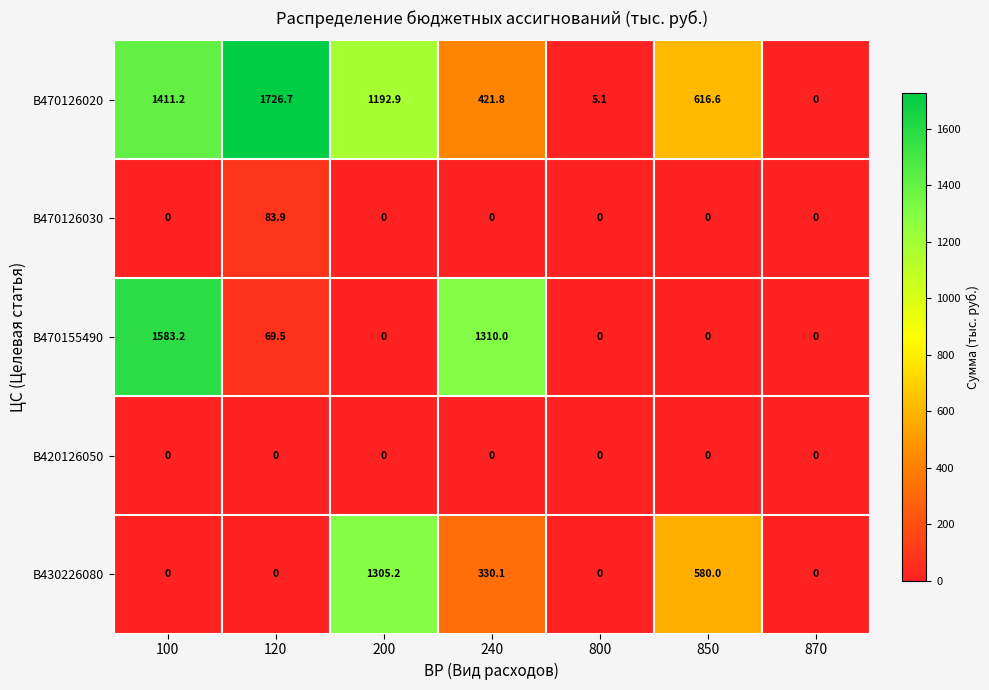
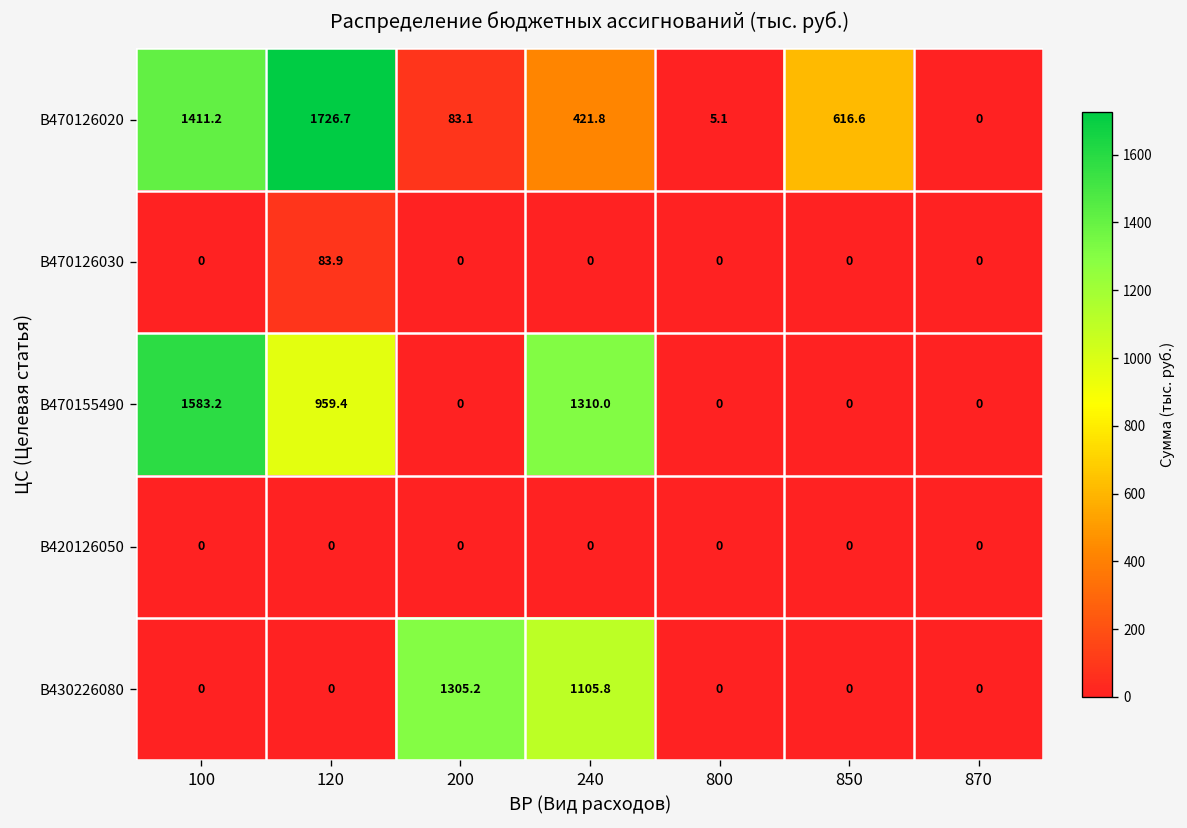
В470126020, 200: 1192.9 -> 83.1
В470155490, 120: 69.5 -> 959.4
В430226080, 240: 330.1 -> 1105.8
В430226080, 850: 580.0 -> 0
